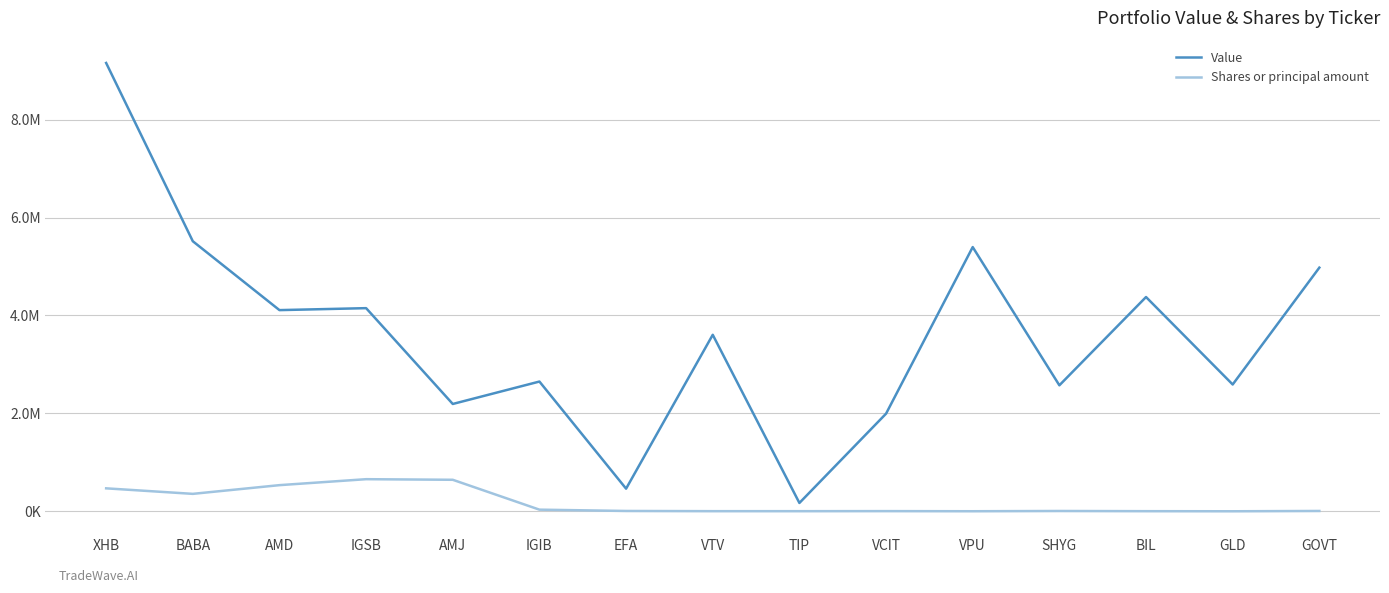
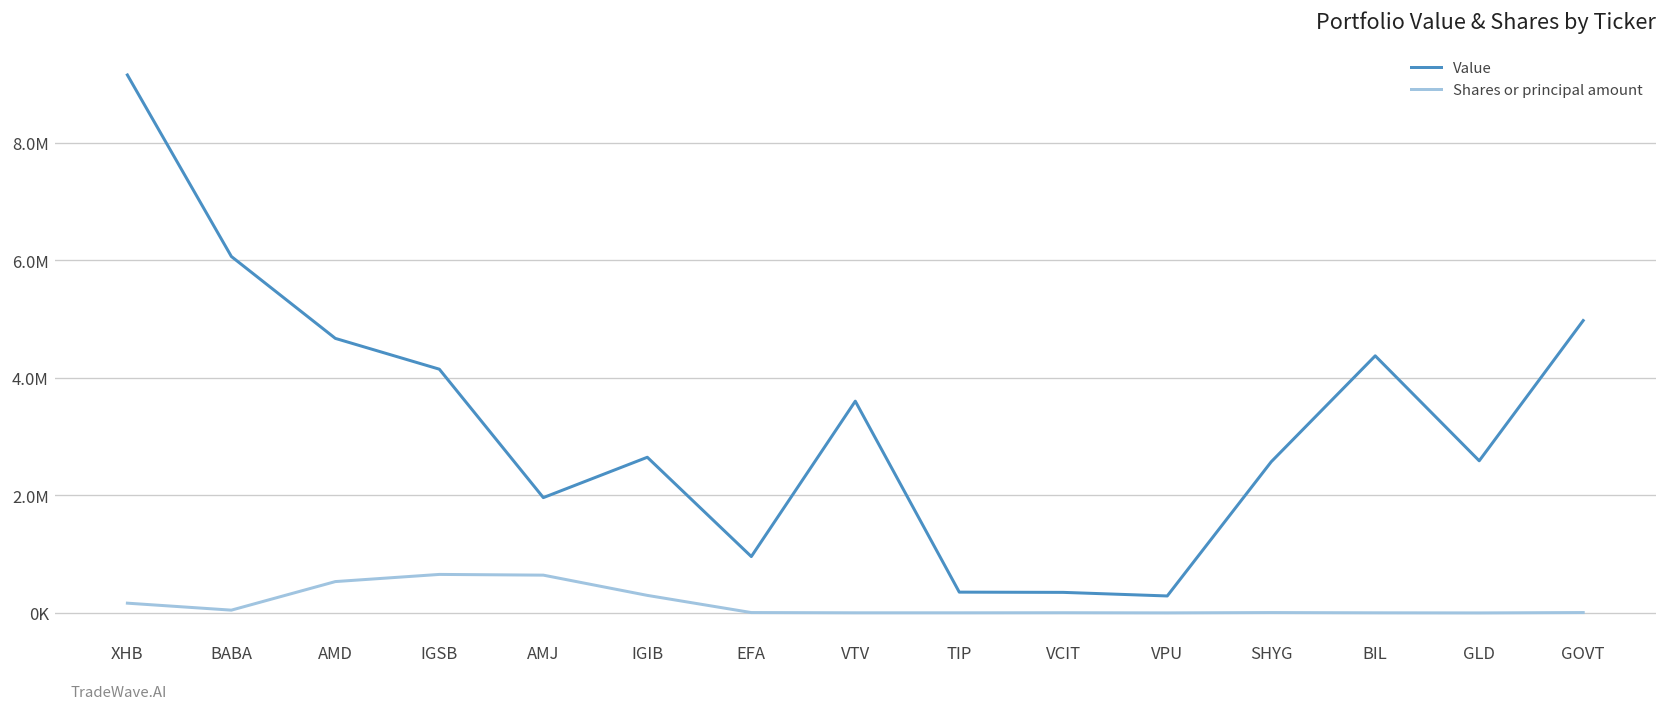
Shares or principal amount, XHB: 500000 -> 200000
Value, BABA: 5500000 -> 6100000
Shares or principal amount, BABA: 400000 -> 0
Value, AMD: 4100000 -> 4700000
Value, AMJ: 2200000 -> 2000000
Shares or principal amount, IGIB: 0 -> 300000
Value, EFA: 500000 -> 1000000
Value, TIP: 200000 -> 400000
Value, VCIT: 2000000 -> 400000
Value, VPU: 5400000 -> 300000
